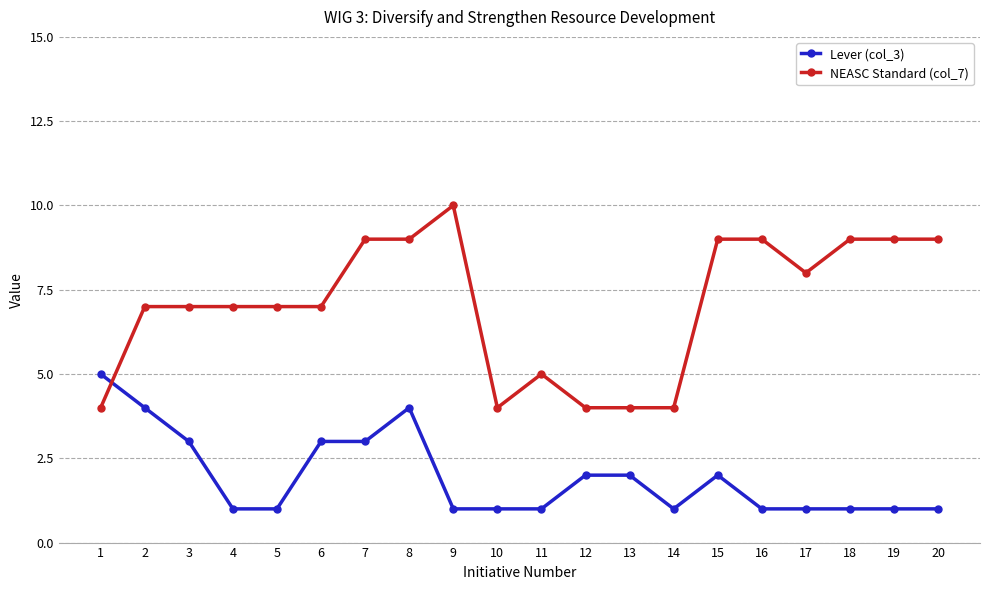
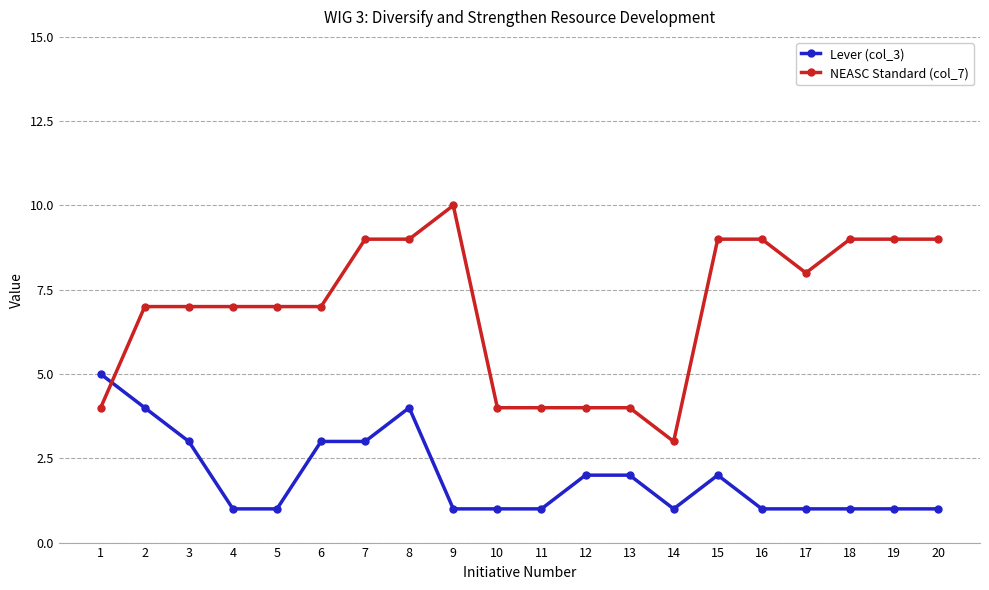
NEASC Standard (col_7), 11: 5 -> 4
NEASC Standard (col_7), 14: 4 -> 3
